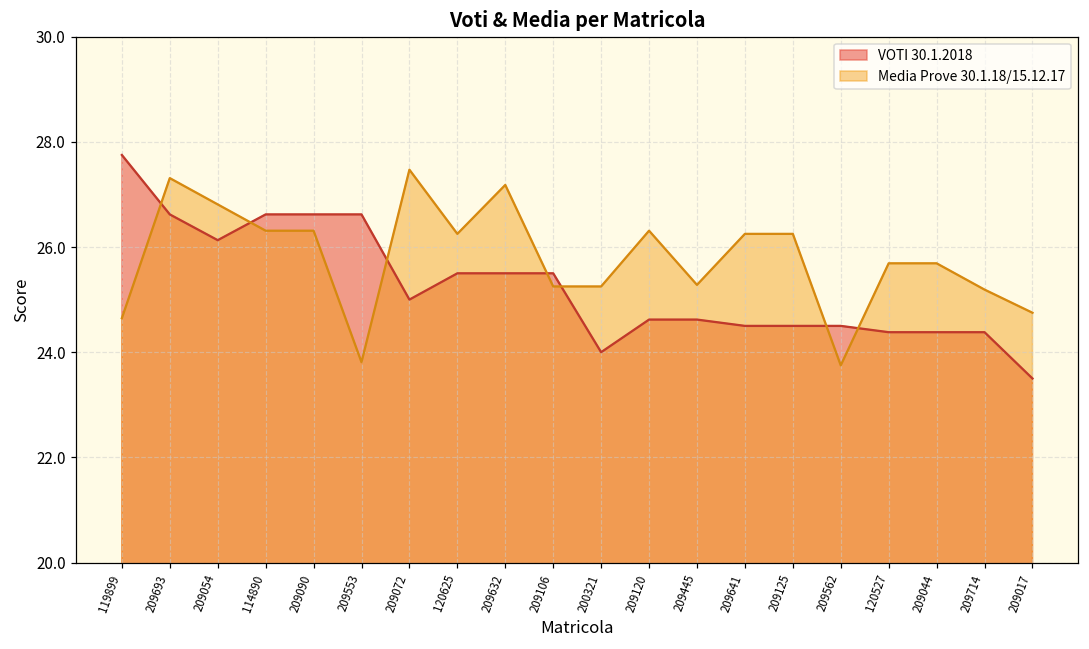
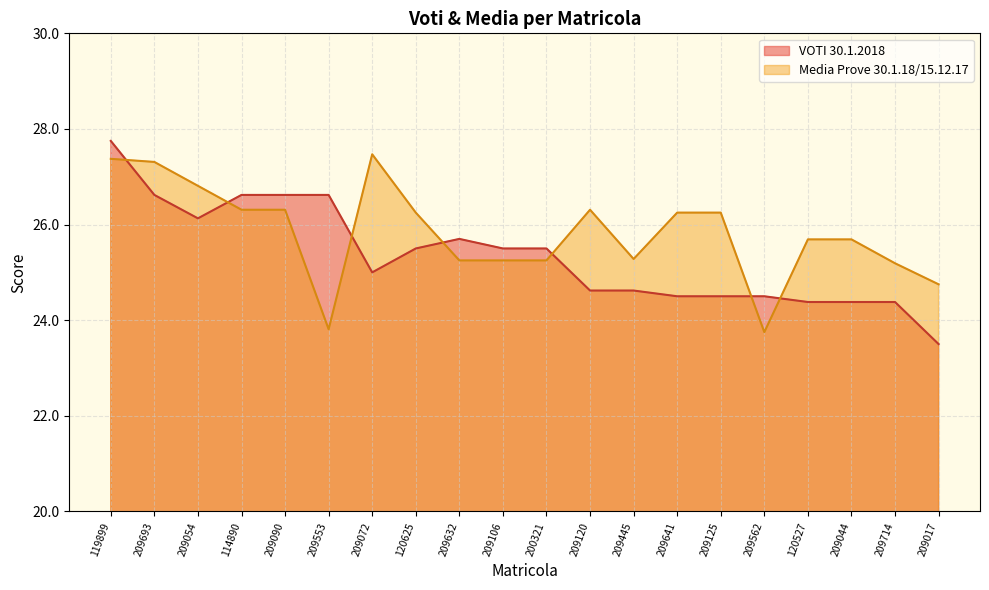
Media Prove 30.1.18/15.12.17, 119899: 24.6 -> 27.4
VOTI 30.1.2018, 209632: 25.5 -> 25.7
Media Prove 30.1.18/15.12.17, 209632: 27.2 -> 25.3
VOTI 30.1.2018, 200321: 24.0 -> 25.5
